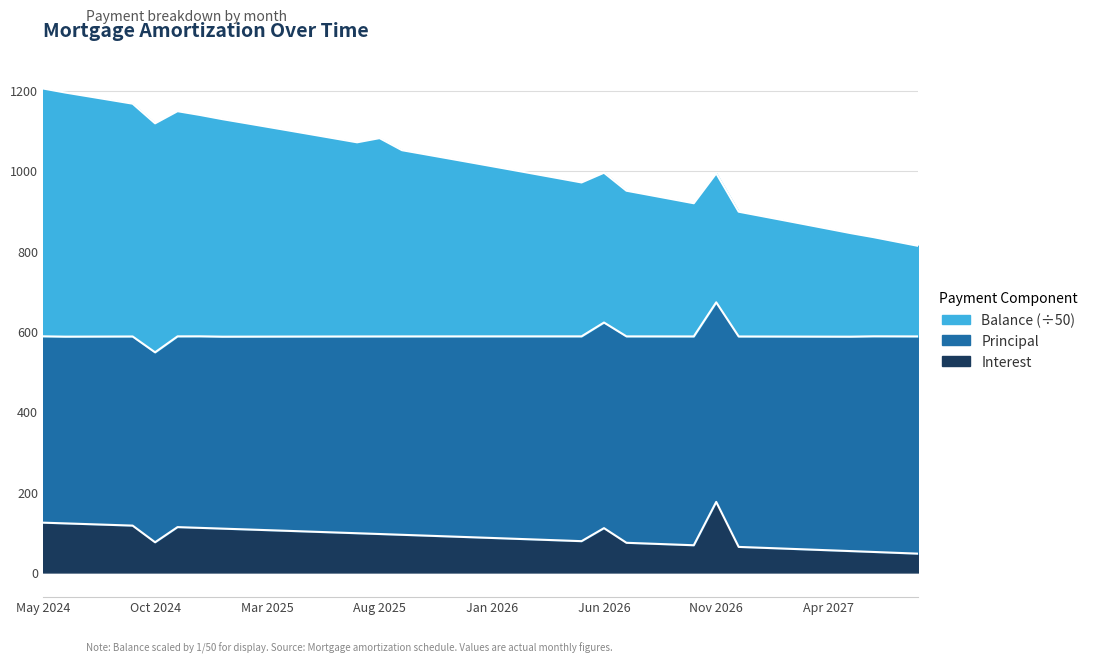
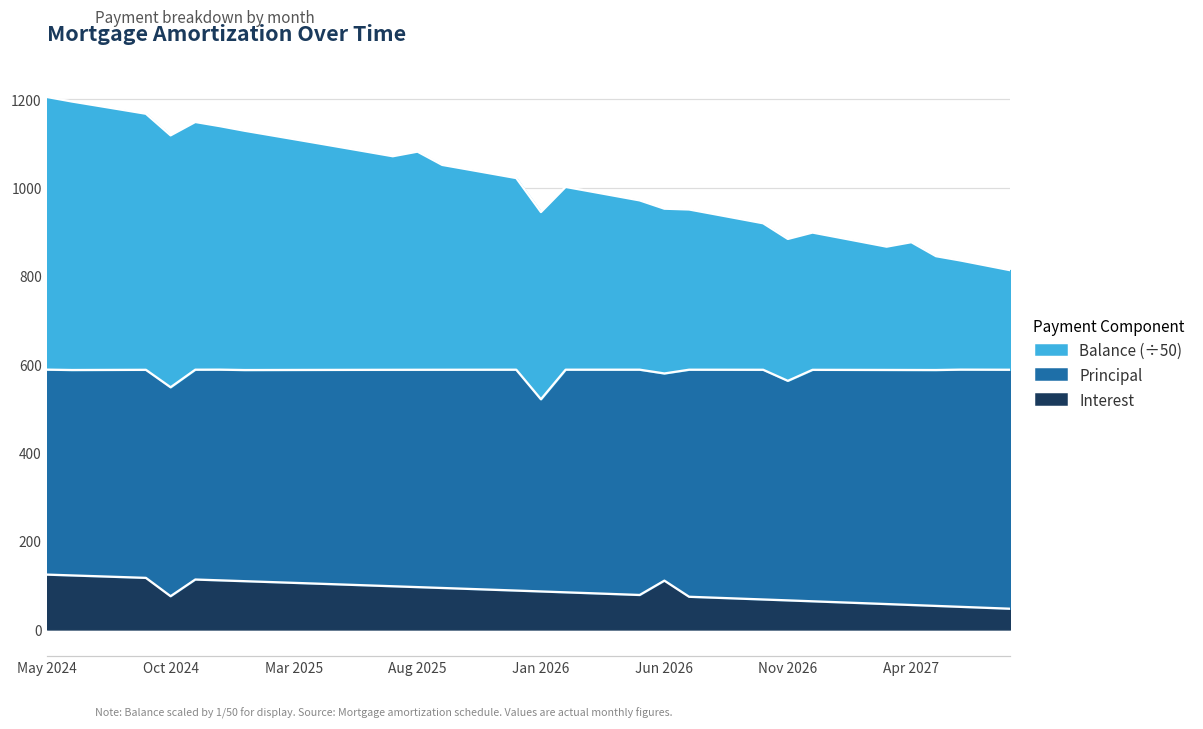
Principal, Jan 2026: 500 -> 440
Principal, Jun 2026: 510 -> 470
Interest, Nov 2026: 180 -> 70
Balance (÷50), Apr 2027: 270 -> 290
